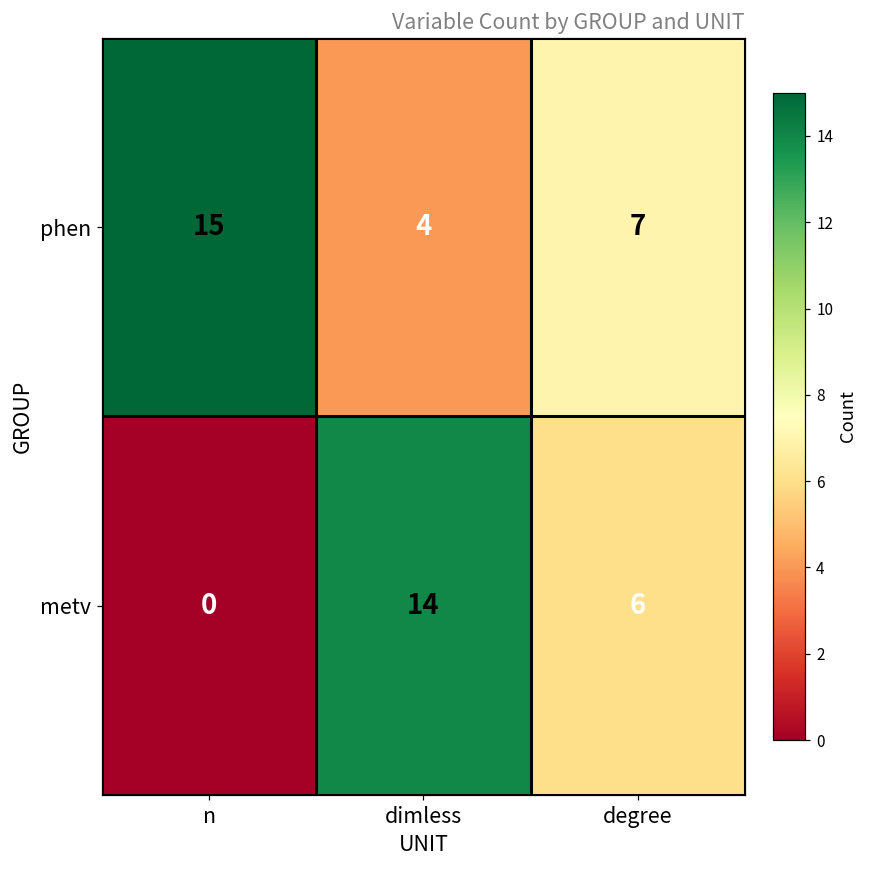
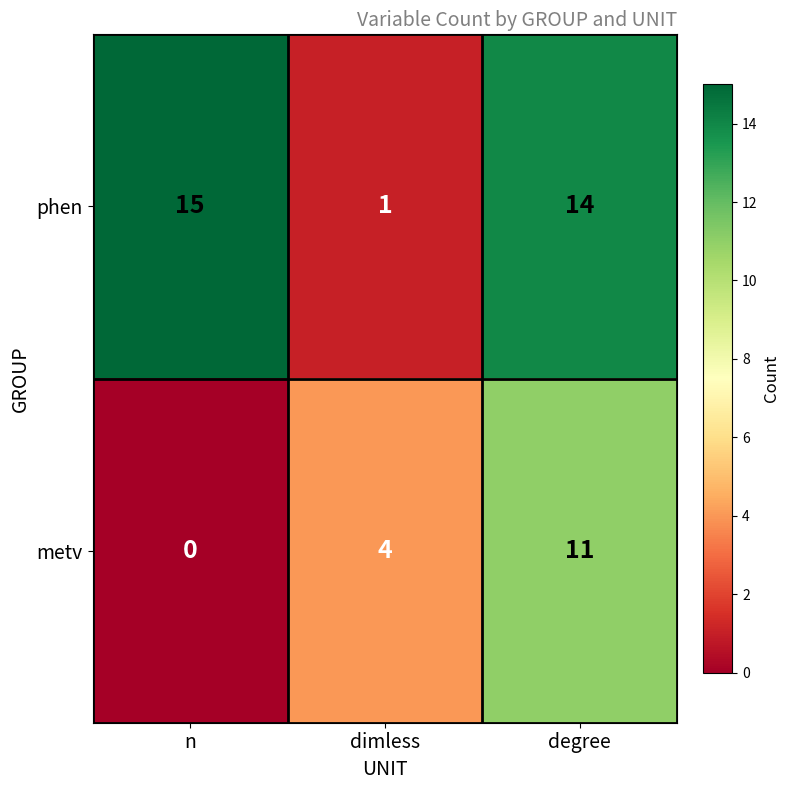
phen, dimless: 4 -> 1
phen, degree: 7 -> 14
metv, dimless: 14 -> 4
metv, degree: 6 -> 11
